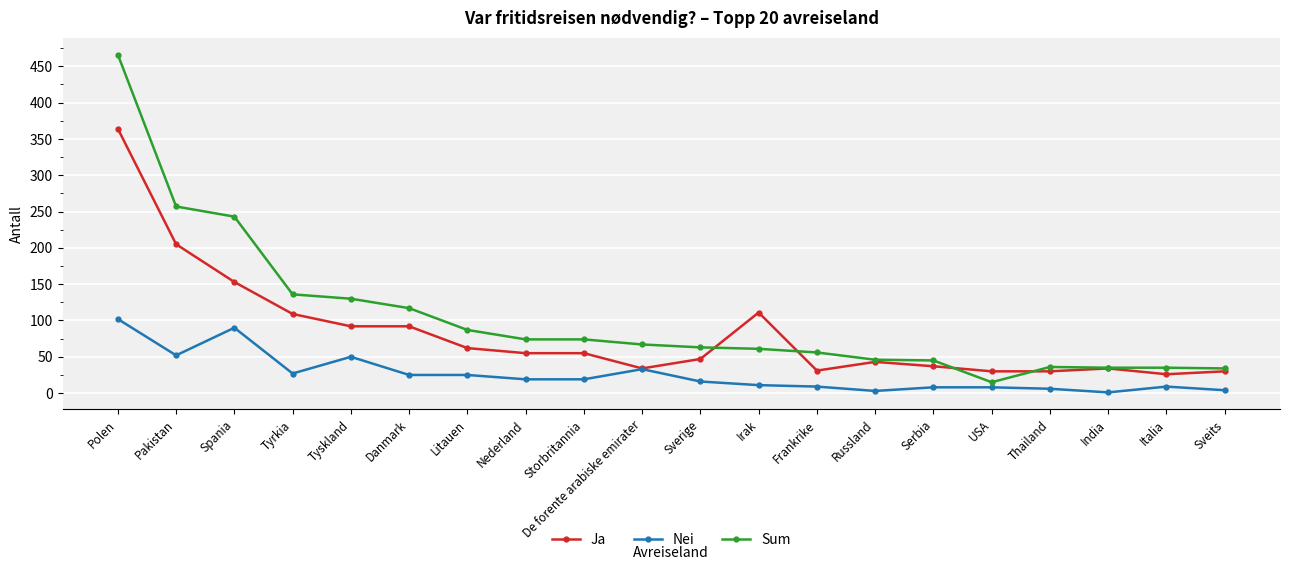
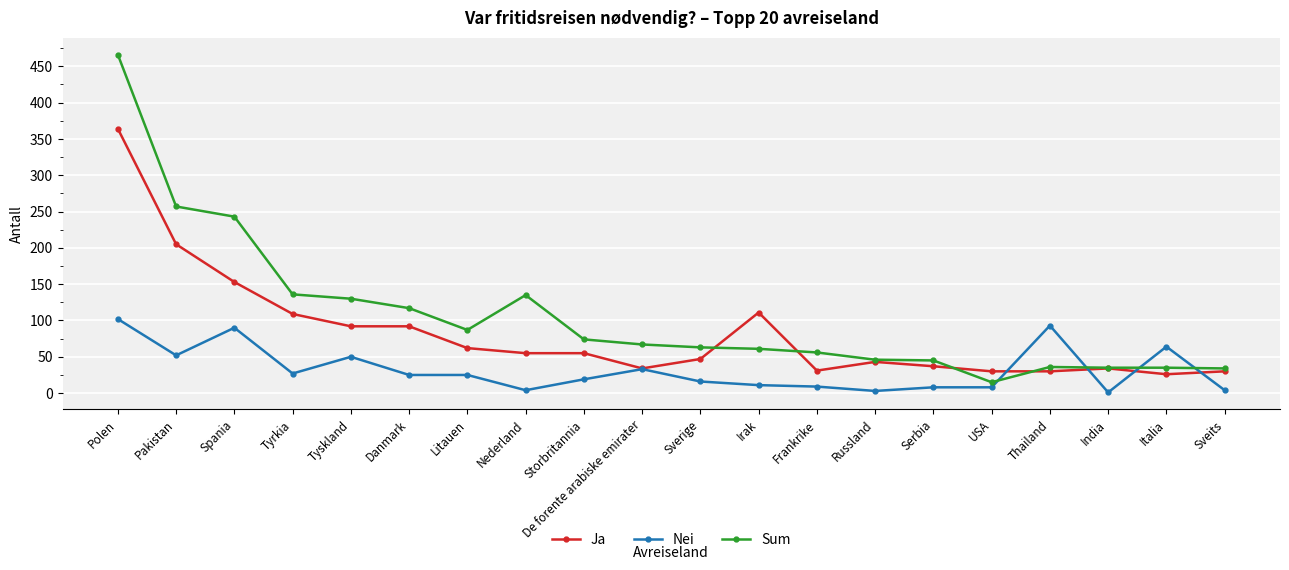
Nei, Nederland: 20 -> 0
Sum, Nederland: 70 -> 140
Nei, Thailand: 10 -> 90
Nei, Italia: 10 -> 60
